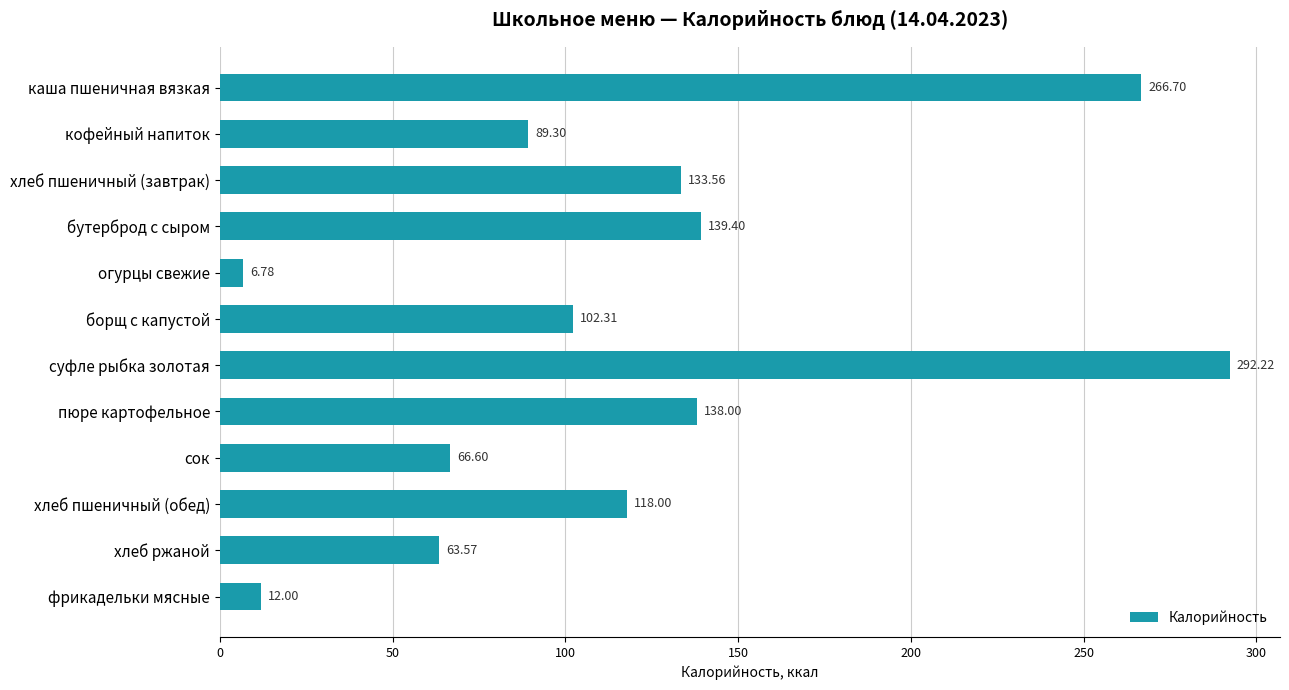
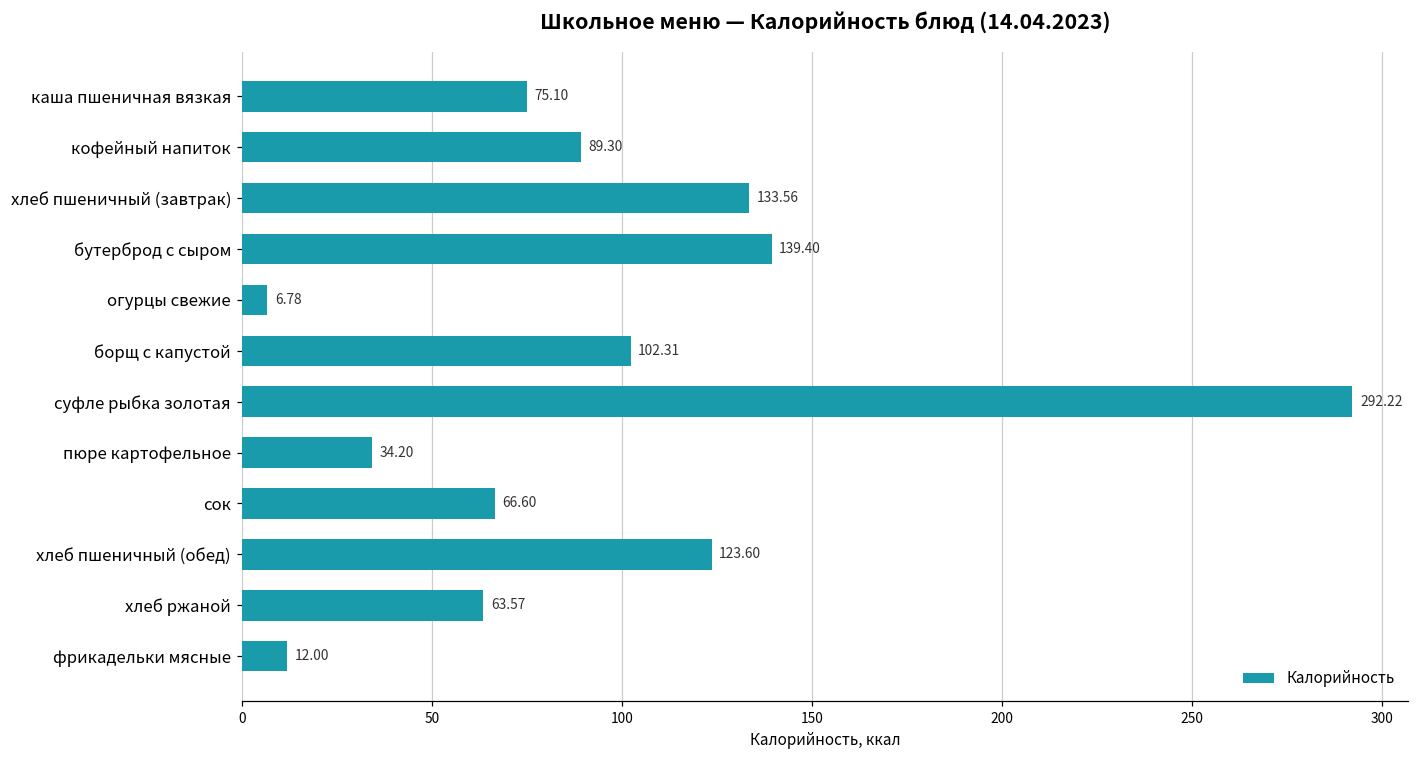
каша пшеничная вязкая: 266.70 -> 75.10
пюре картофельное: 138.00 -> 34.20
хлеб пшеничный (обед): 118.00 -> 123.60
